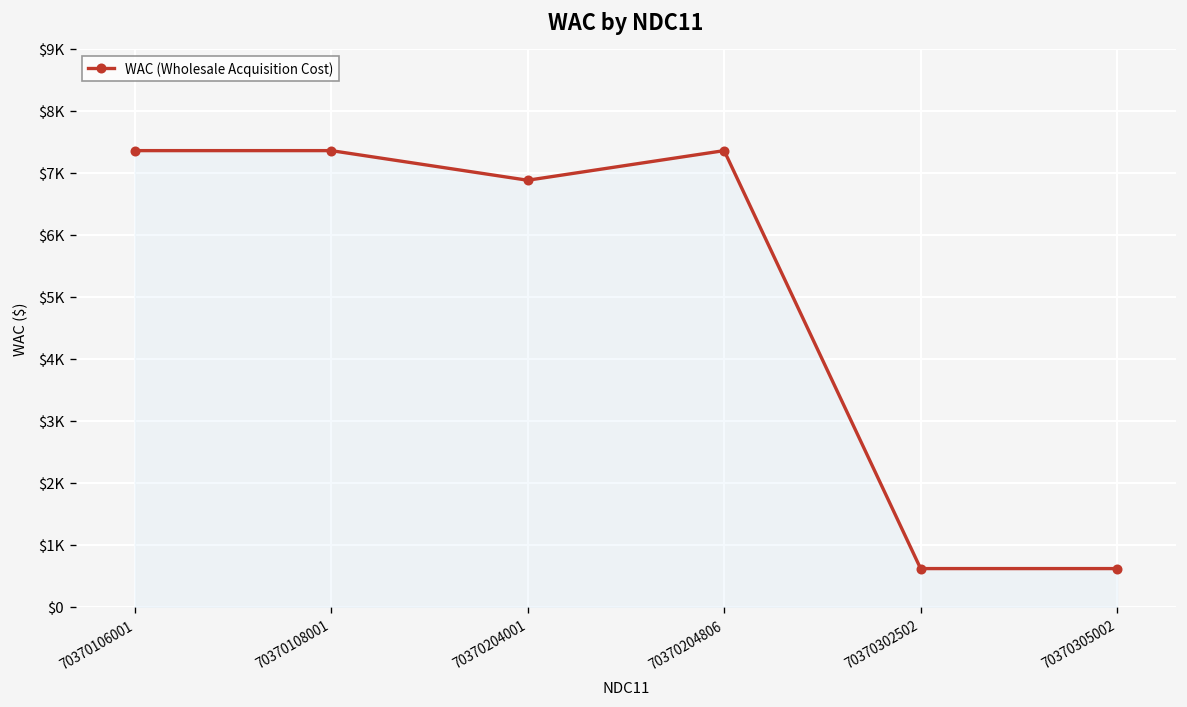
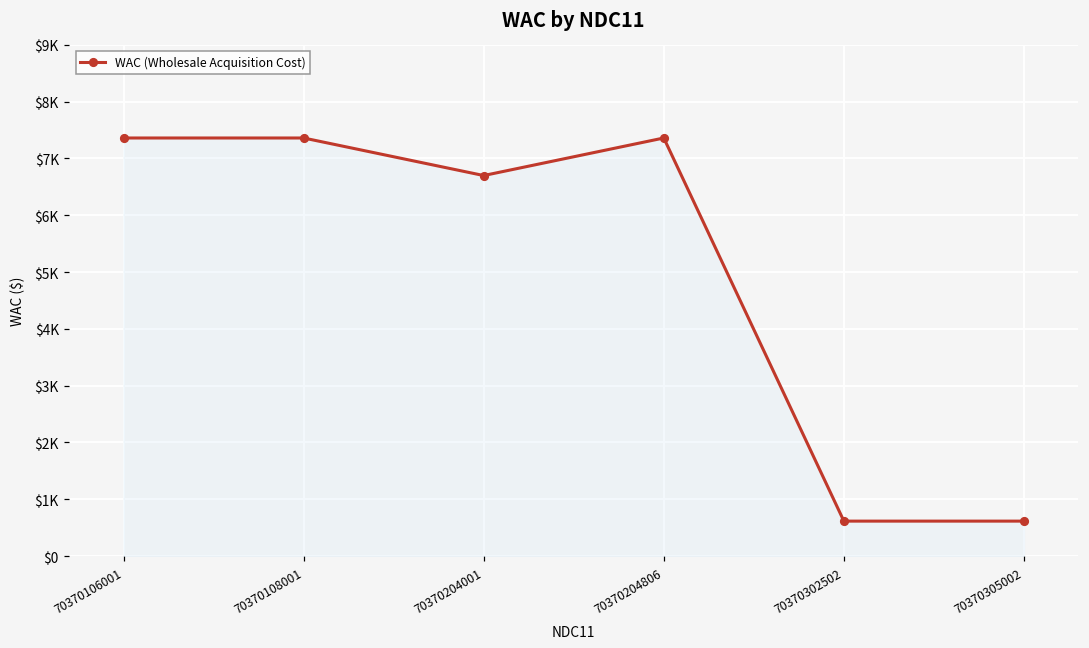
70370204001: $6900 -> $6700
